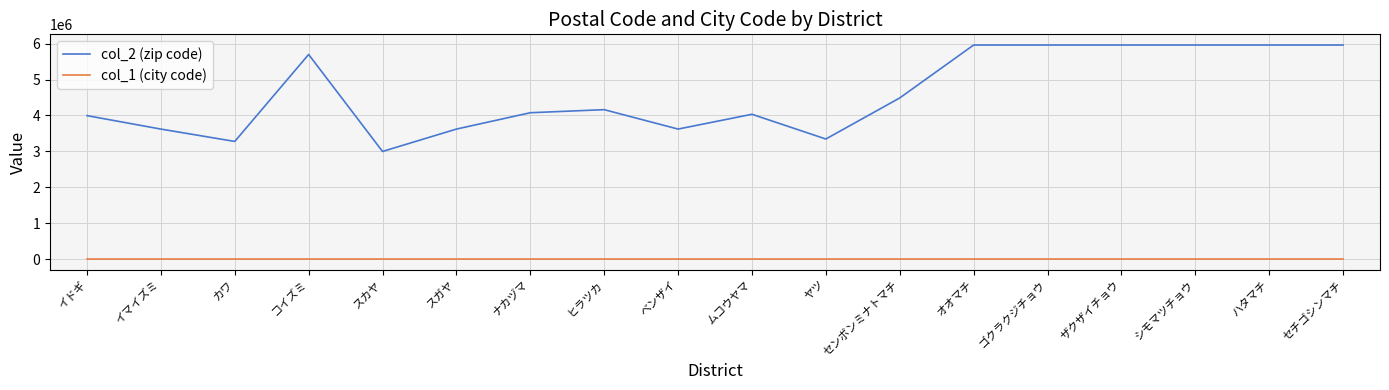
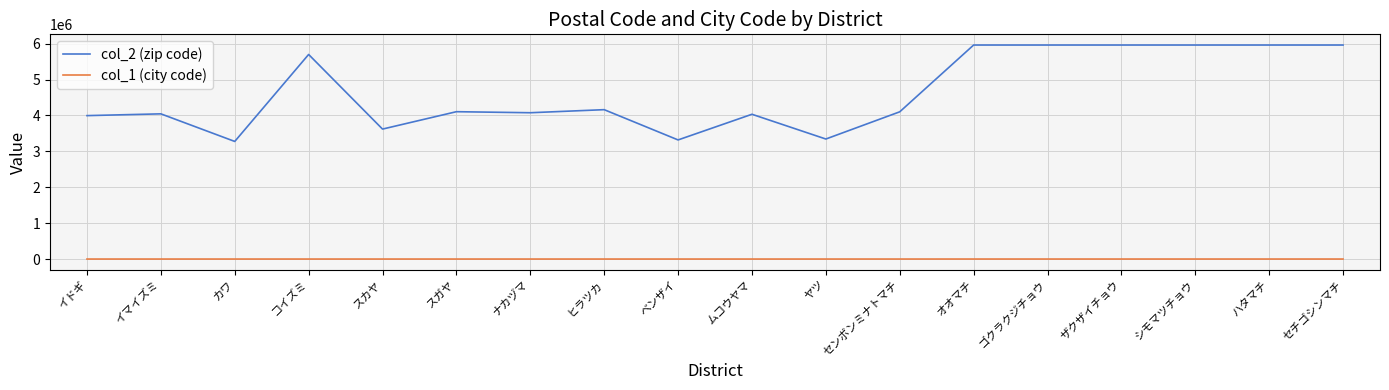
col_2 (zip code), イマイズミ: 3600000 -> 4000000
col_2 (zip code), スカヤ: 3000000 -> 3600000
col_2 (zip code), スガヤ: 3600000 -> 4100000
col_2 (zip code), ベンザイ: 3600000 -> 3300000
col_2 (zip code), センボンミナトマチ: 4500000 -> 4100000
